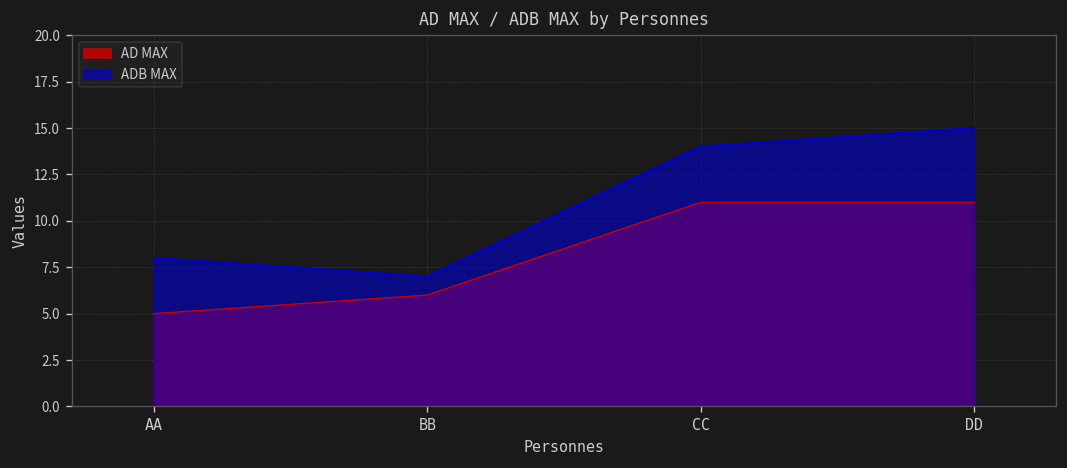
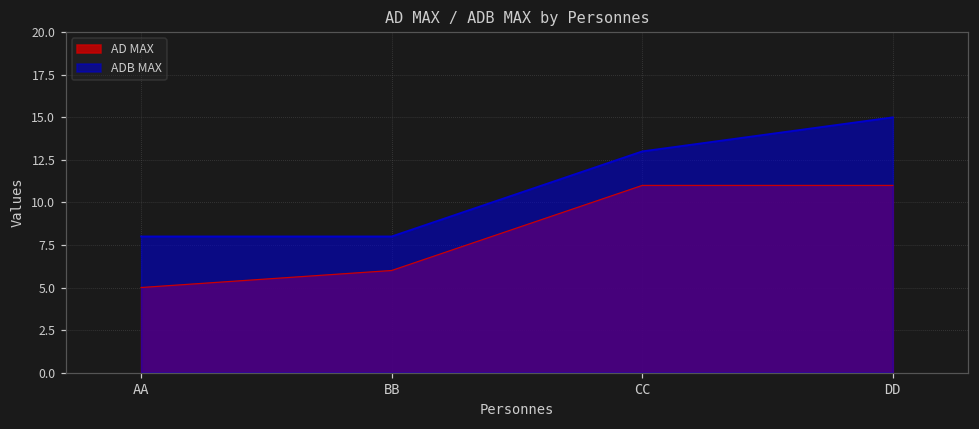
ADB MAX, BB: 7 -> 8
ADB MAX, CC: 14 -> 13
